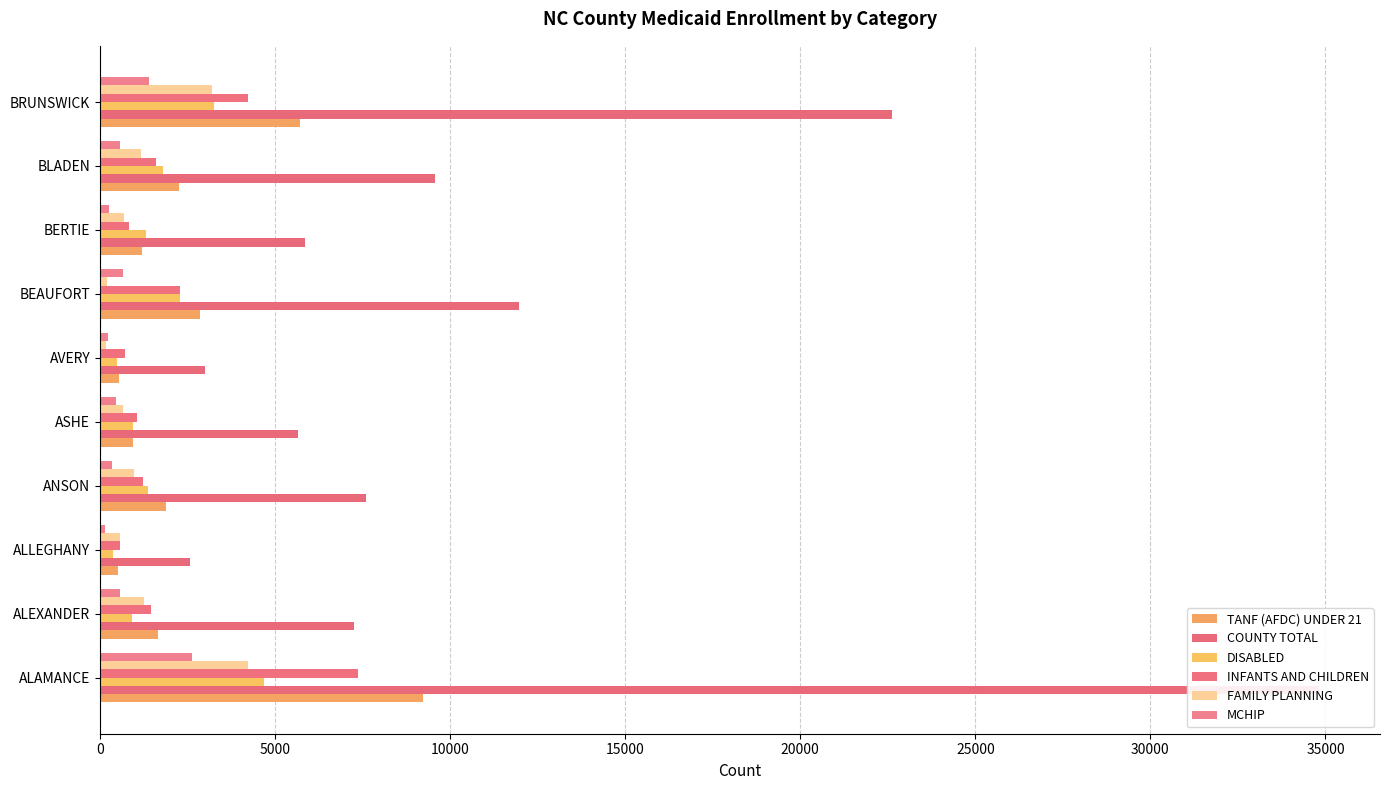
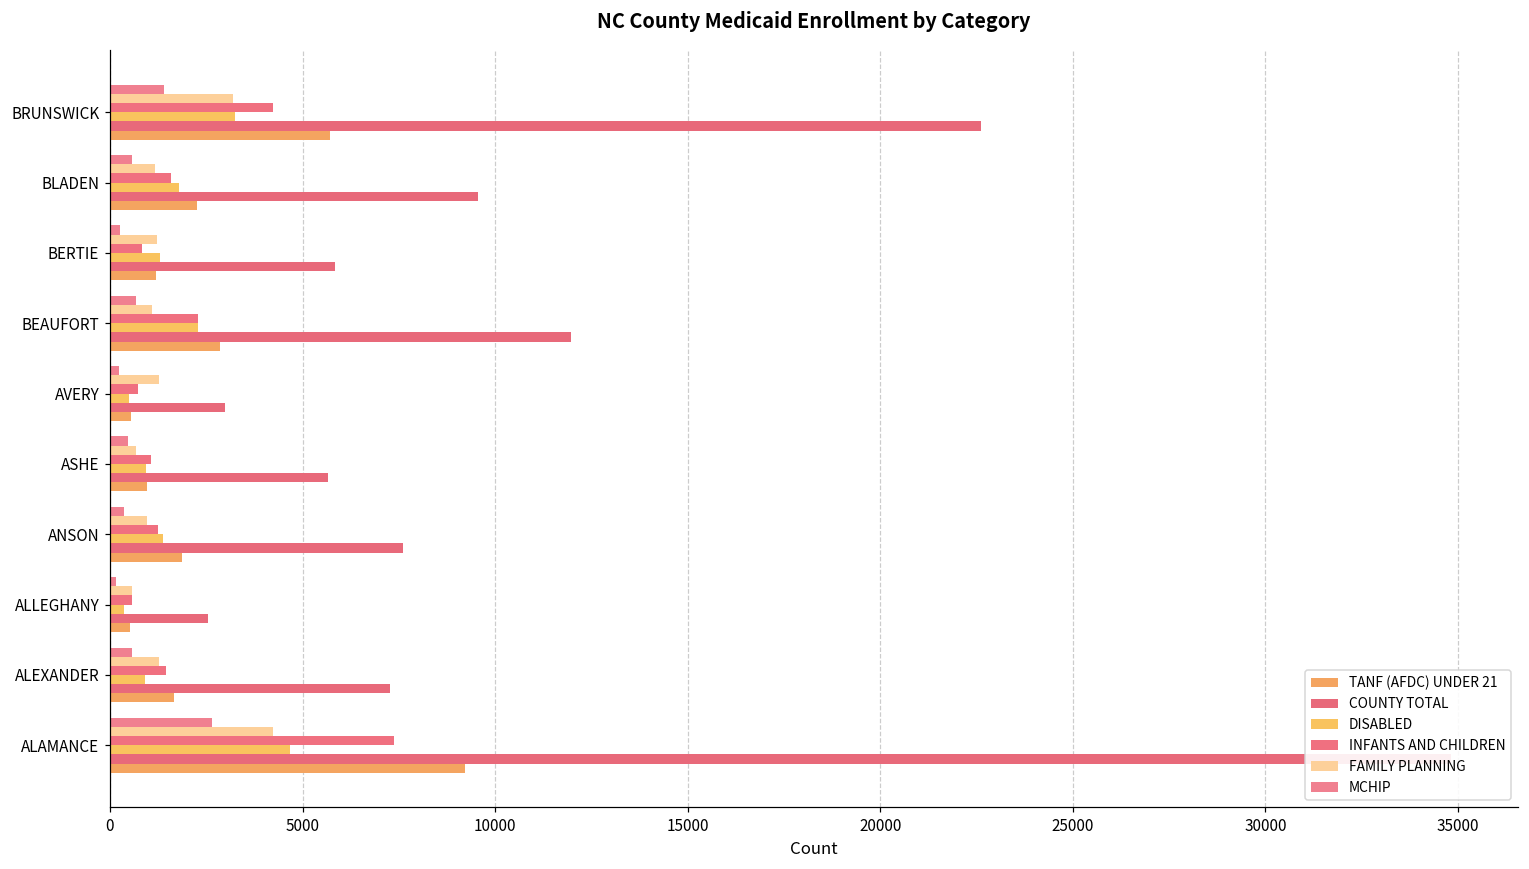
FAMILY PLANNING, BERTIE: 700 -> 1200
FAMILY PLANNING, BEAUFORT: 200 -> 1100
FAMILY PLANNING, AVERY: 200 -> 1300
